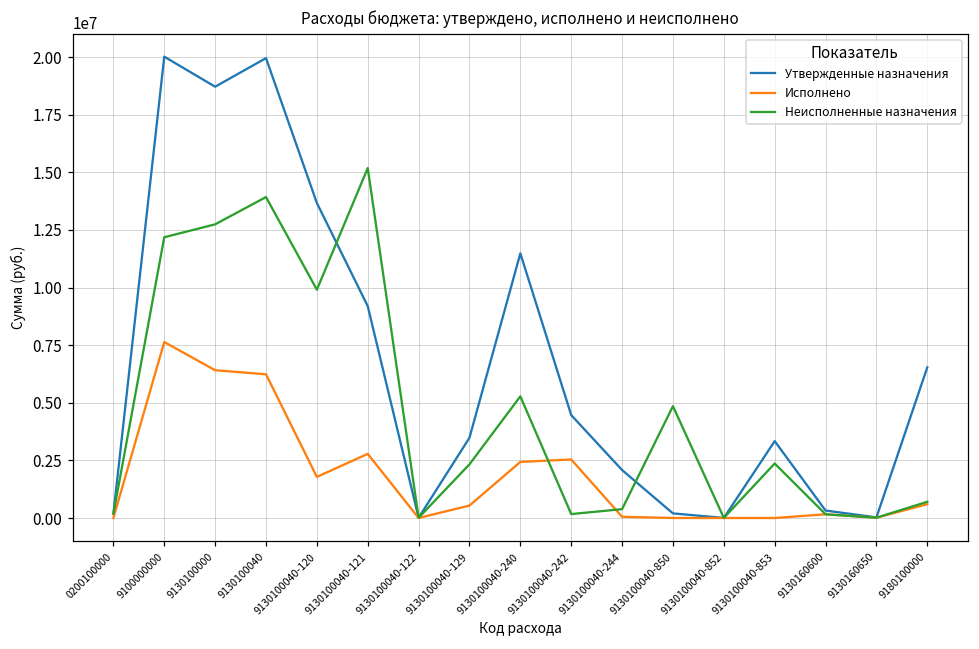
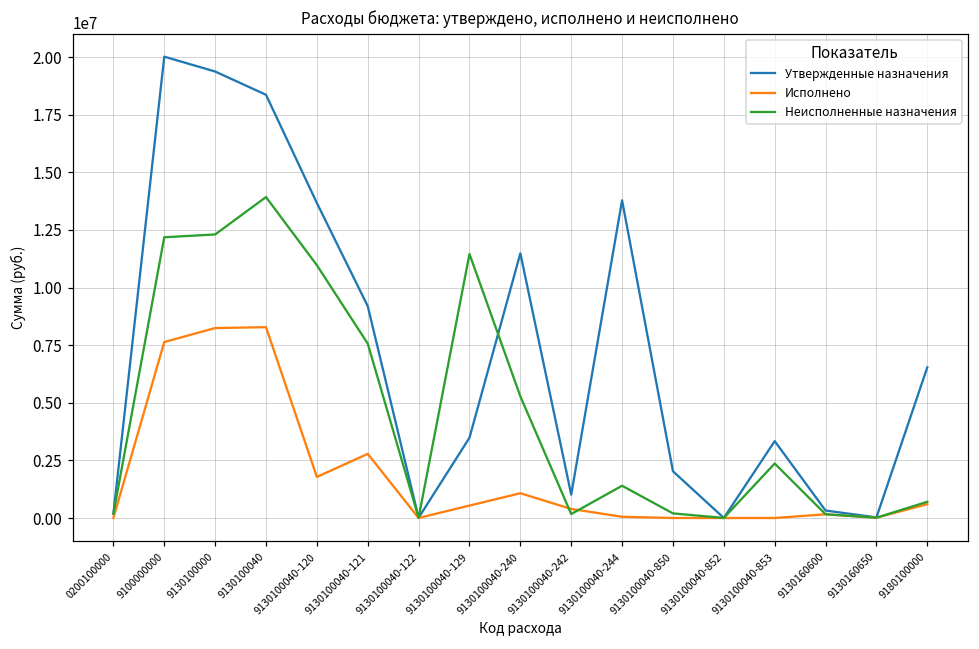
Утвержденные назначения, 9130100000: 18700000 -> 19400000
Исполнено, 9130100000: 6400000 -> 8200000
Неисполненные назначения, 9130100000: 12700000 -> 12300000
Утвержденные назначения, 9130100040: 20000000 -> 18400000
Исполнено, 9130100040: 6200000 -> 8300000
Неисполненные назначения, 9130100040-120: 9900000 -> 11000000
Неисполненные назначения, 9130100040-121: 15200000 -> 7600000
Неисполненные назначения, 9130100040-129: 2300000 -> 11500000
Исполнено, 9130100040-240: 2400000 -> 1100000
Утвержденные назначения, 9130100040-242: 4500000 -> 1000000
Исполнено, 9130100040-242: 2500000 -> 400000
Утвержденные назначения, 9130100040-244: 2100000 -> 13800000
Неисполненные назначения, 9130100040-244: 400000 -> 1400000
Утвержденные назначения, 9130100040-850: 200000 -> 2000000
Неисполненные назначения, 9130100040-850: 4900000 -> 200000
